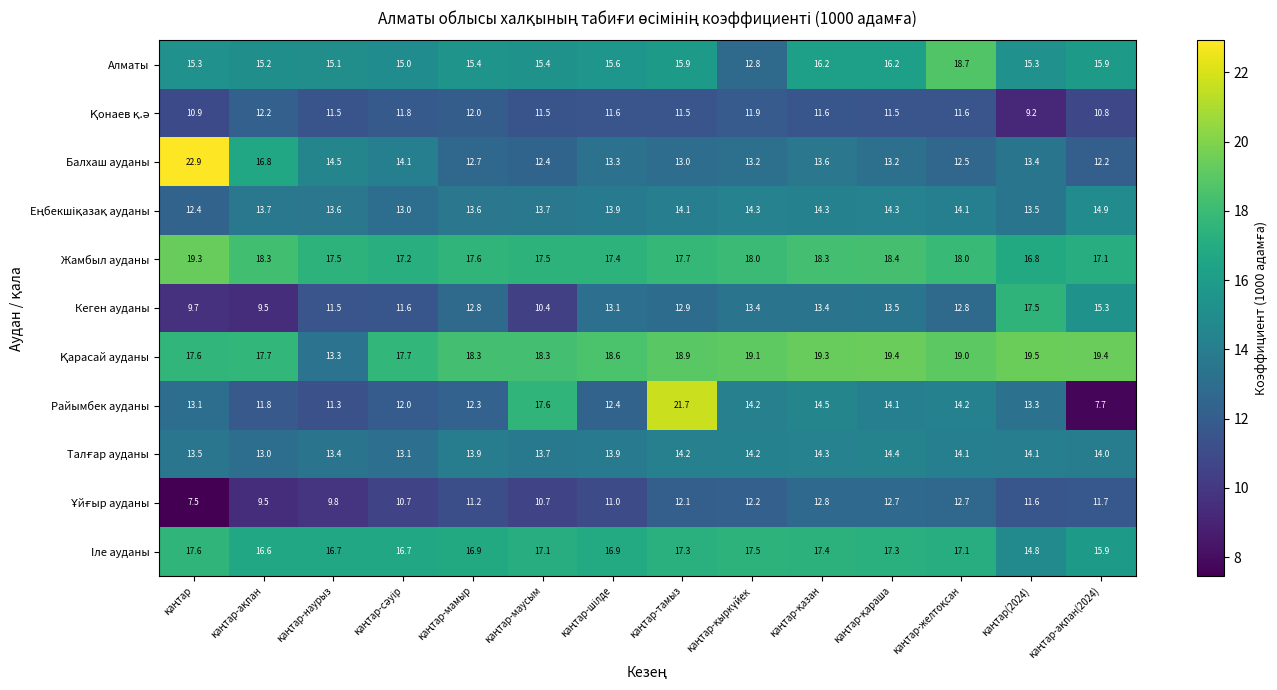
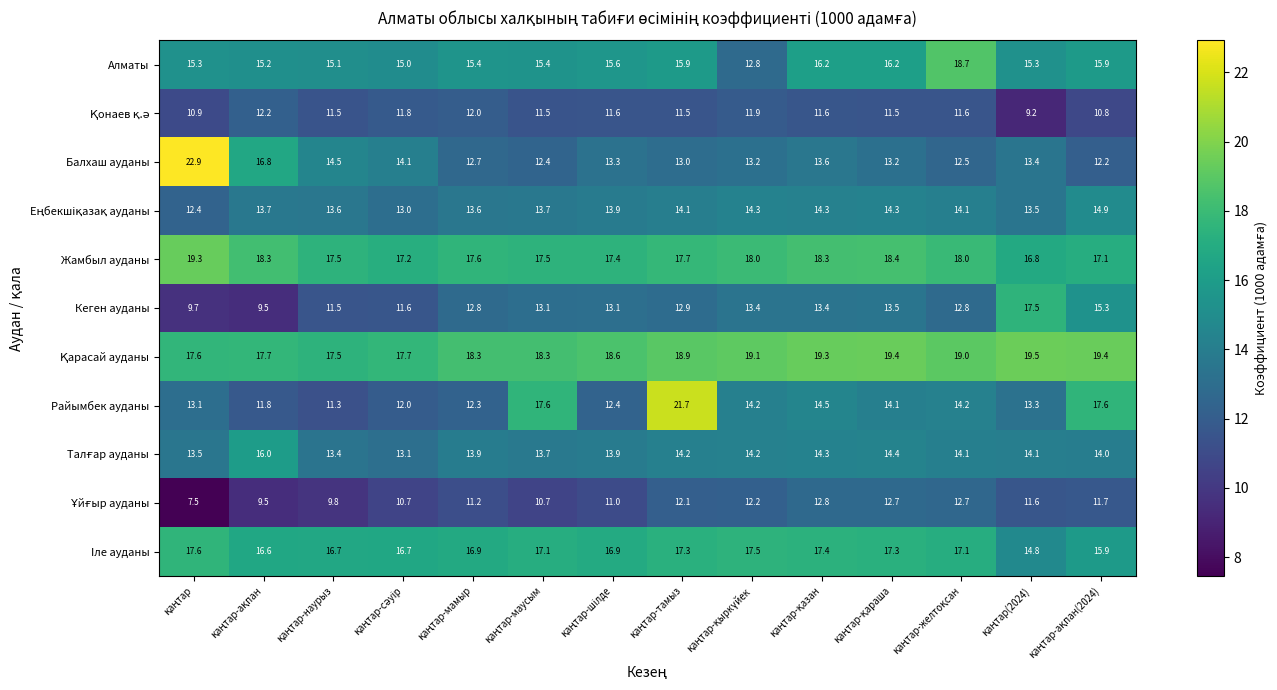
Кеген ауданы, қаңтар-маусым: 10.4 -> 13.1
Қарасай ауданы, қаңтар-наурыз: 13.3 -> 17.5
Райымбек ауданы, қаңтар-ақпан(2024): 7.7 -> 17.6
Талғар ауданы, қаңтар-ақпан: 13.0 -> 16.0
